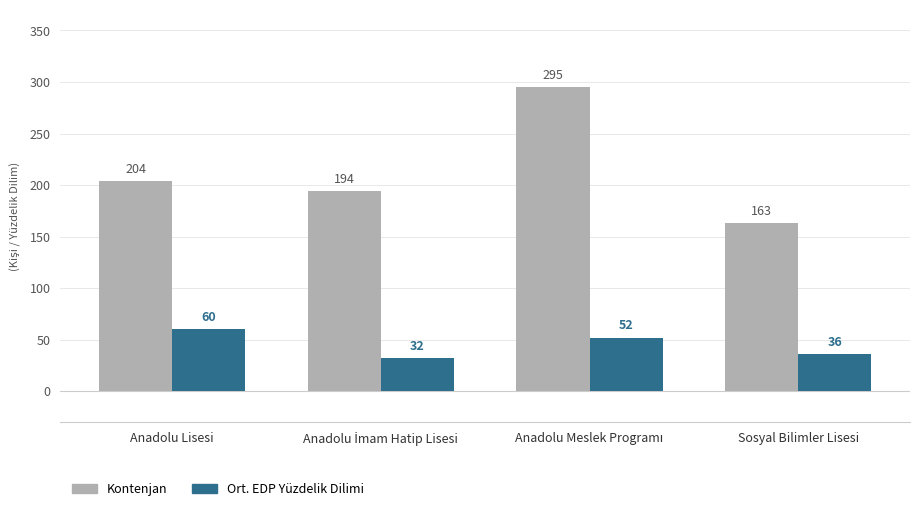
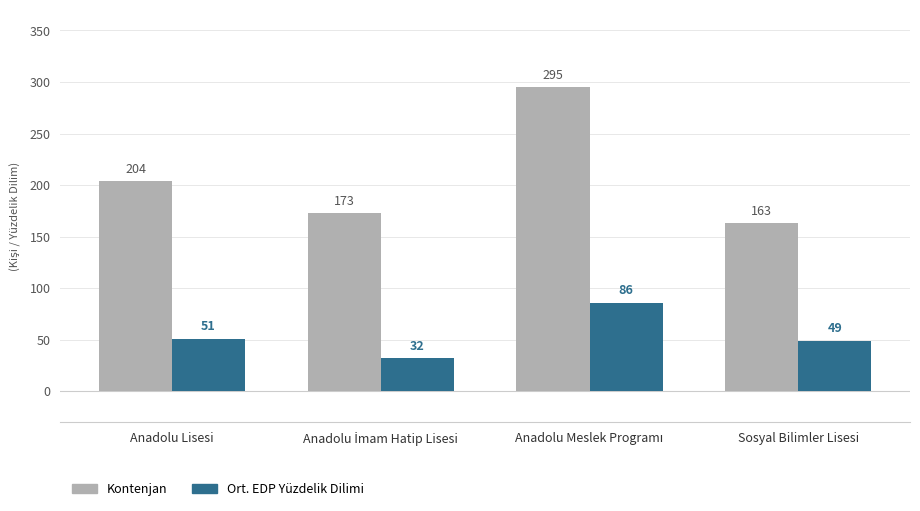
Ort. EDP Yüzdelik Dilimi, Anadolu Lisesi: 60 -> 51
Kontenjan, Anadolu İmam Hatip Lisesi: 194 -> 173
Ort. EDP Yüzdelik Dilimi, Anadolu Meslek Programı: 52 -> 86
Ort. EDP Yüzdelik Dilimi, Sosyal Bilimler Lisesi: 36 -> 49
